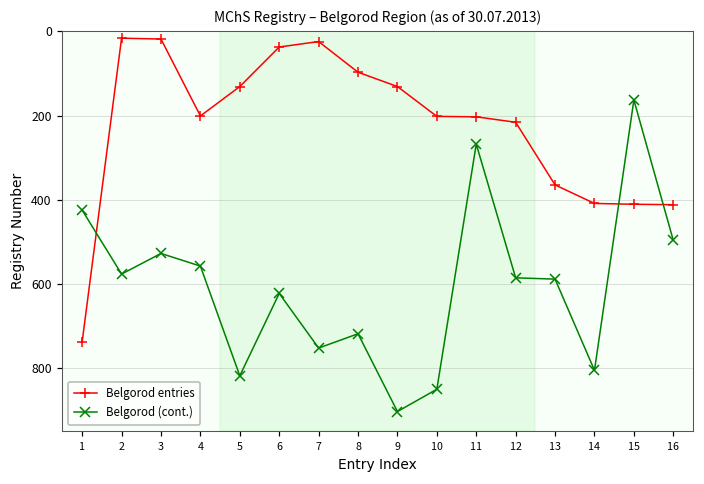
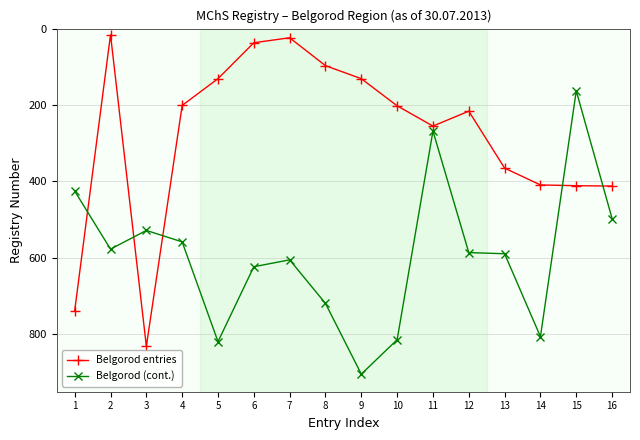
Belgorod entries, 3: 20 -> 830
Belgorod (cont.), 7: 750 -> 610
Belgorod (cont.), 10: 850 -> 810
Belgorod entries, 11: 200 -> 260
